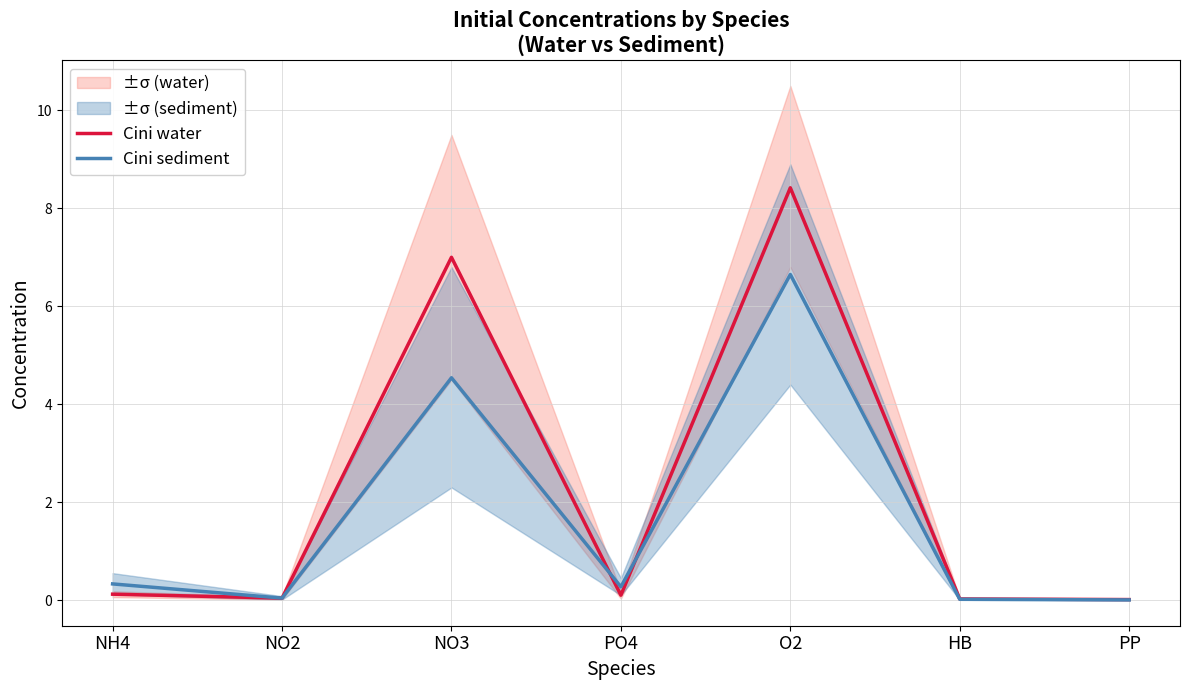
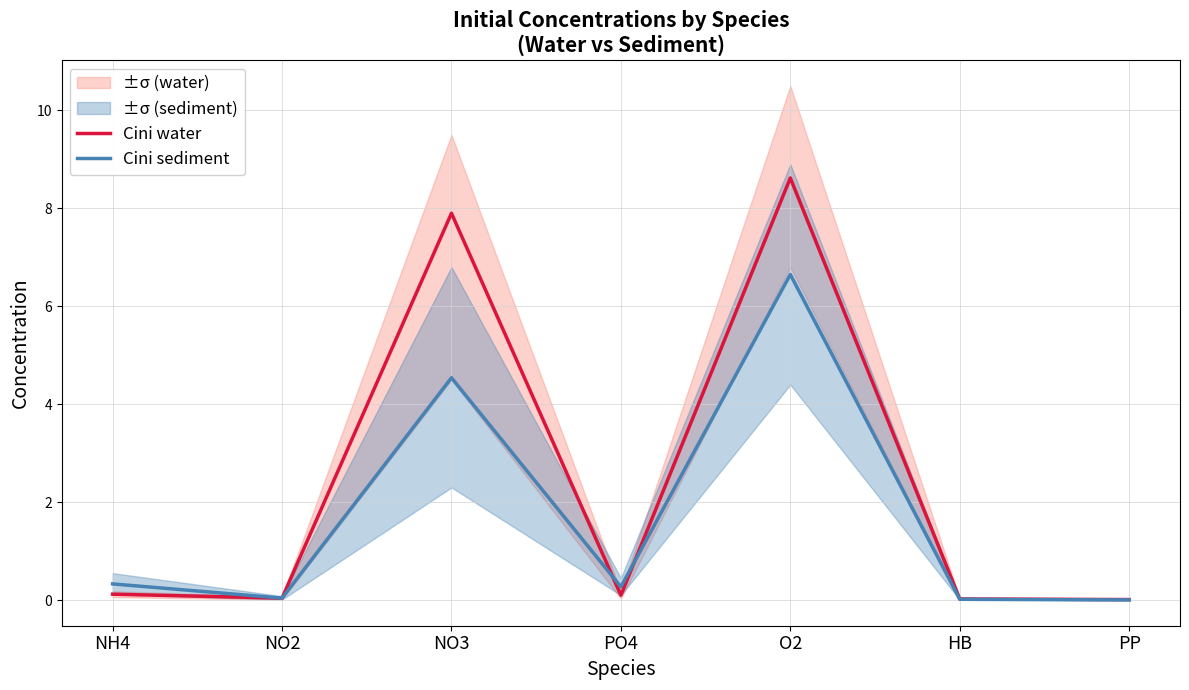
Cini water, NO3: 7.0 -> 7.9
Cini water, O2: 8.4 -> 8.6
